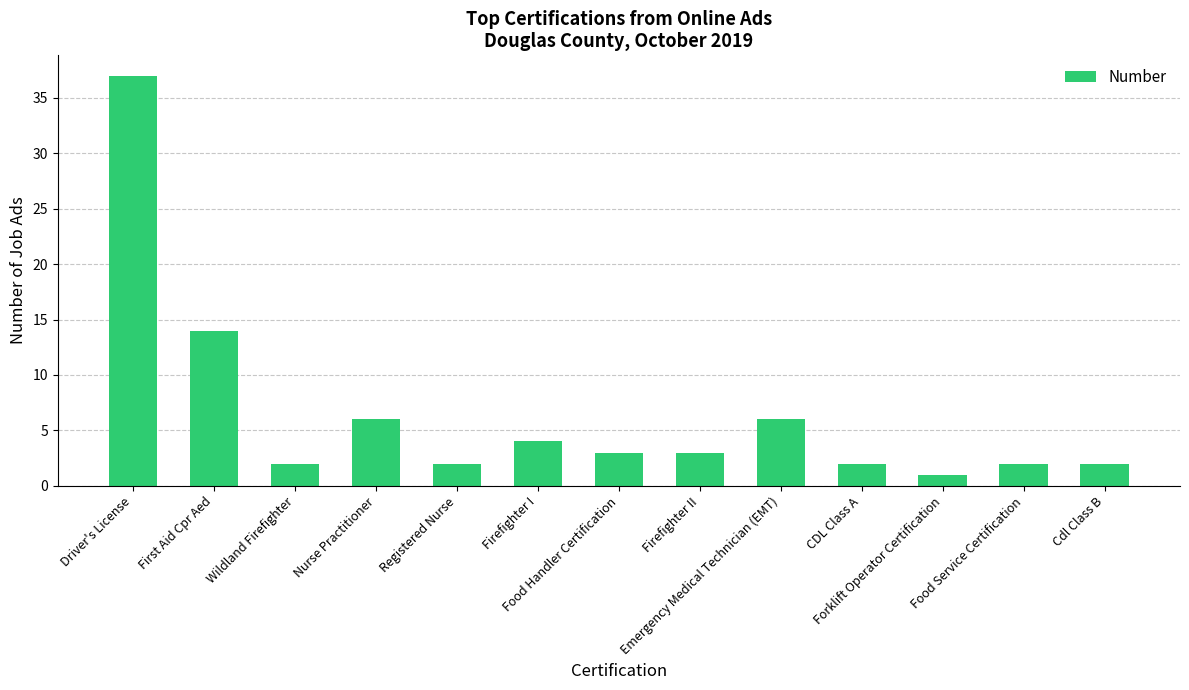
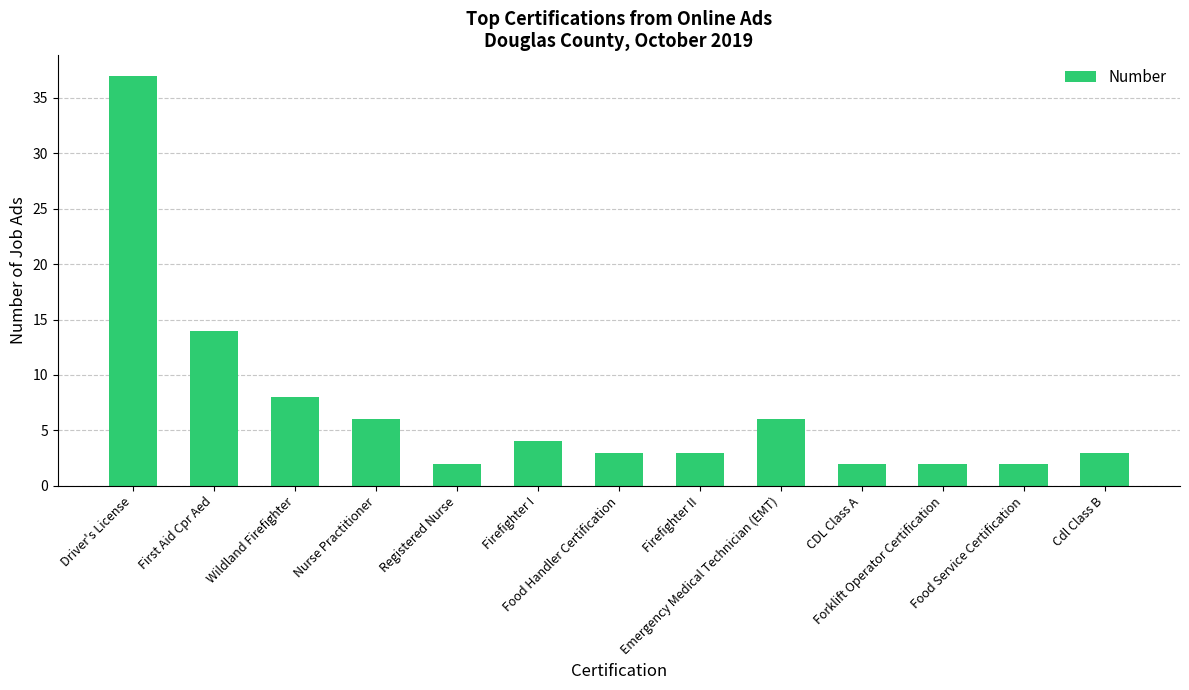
Wildland Firefighter: 2 -> 8
Forklift Operator Certification: 1 -> 2
Cdl Class B: 2 -> 3
